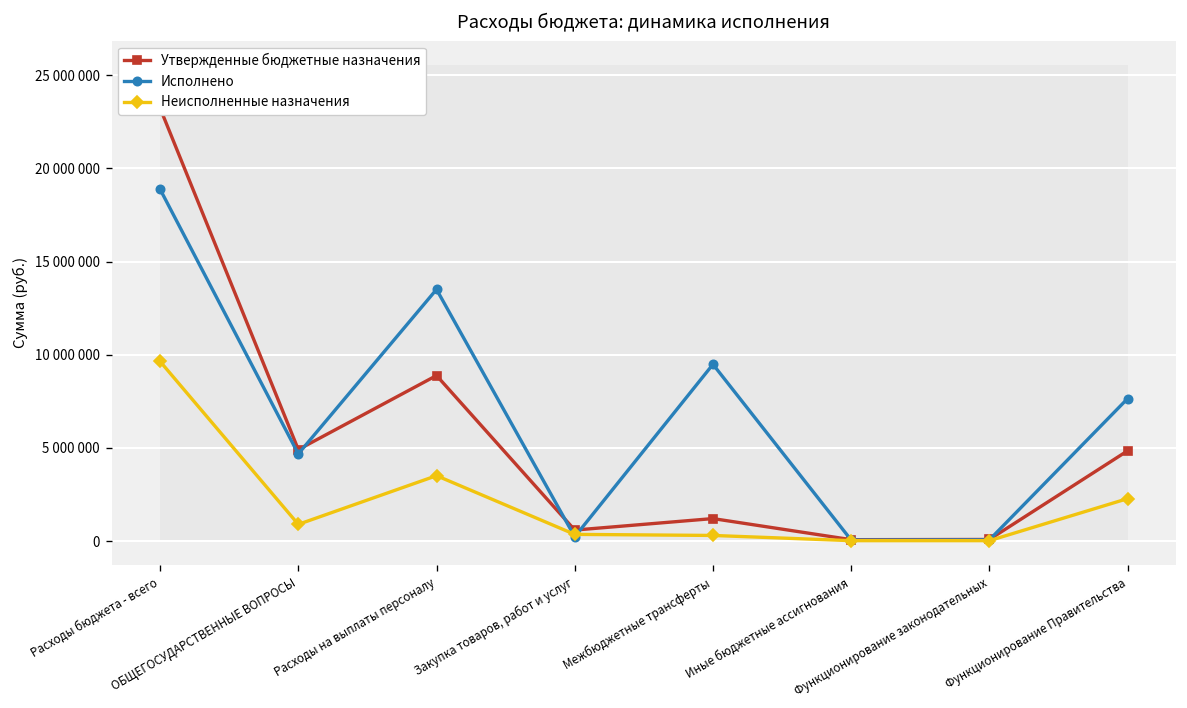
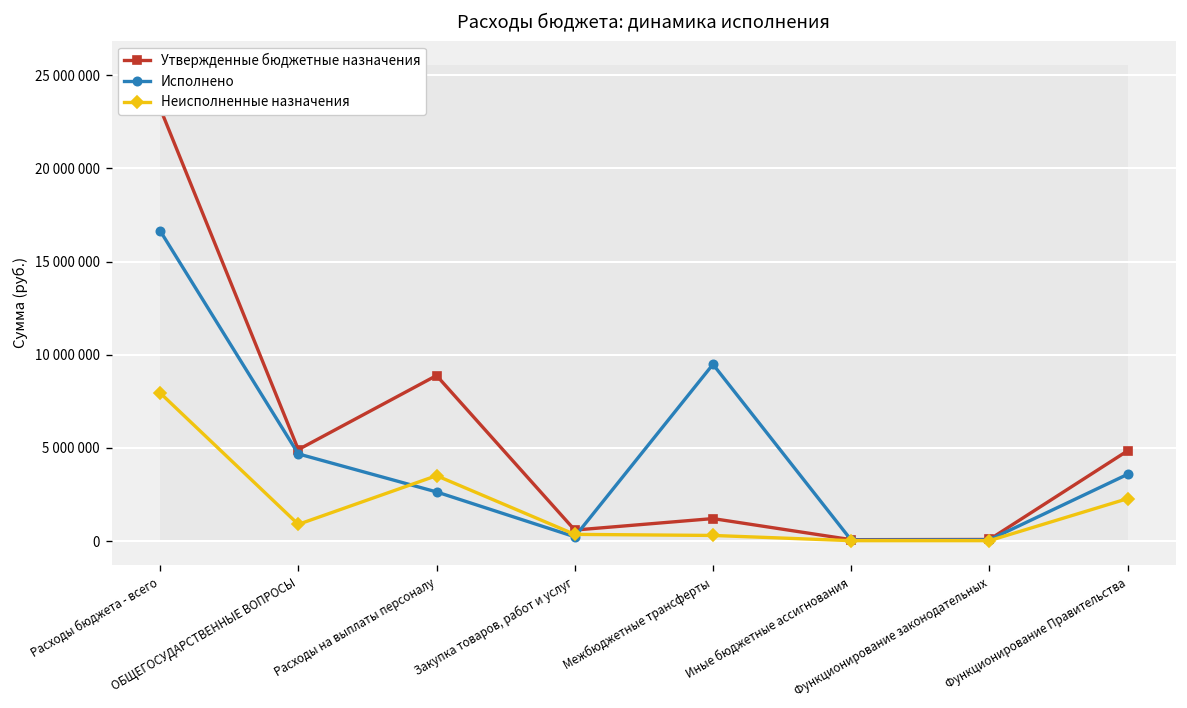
Исполнено, Расходы бюджета - всего: 18900000 -> 16700000
Неисполненные назначения, Расходы бюджета - всего: 9600000 -> 8000000
Исполнено, Расходы на выплаты персоналу: 13500000 -> 2600000
Исполнено, Функционирование Правительства: 7600000 -> 3600000
